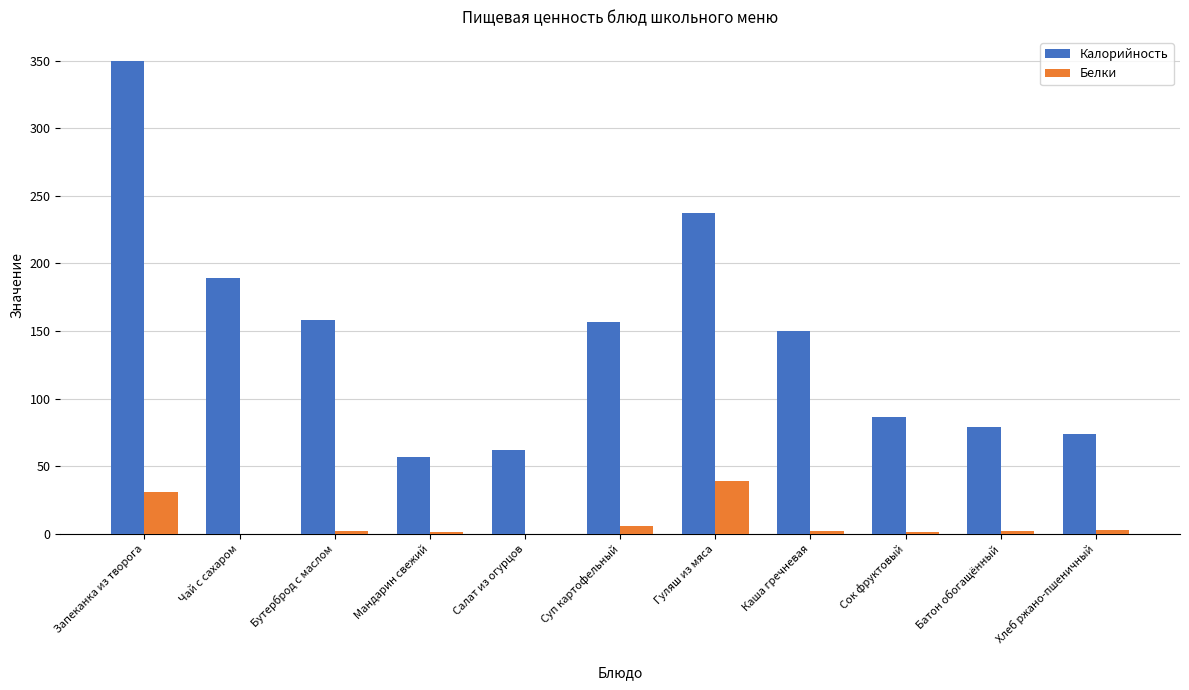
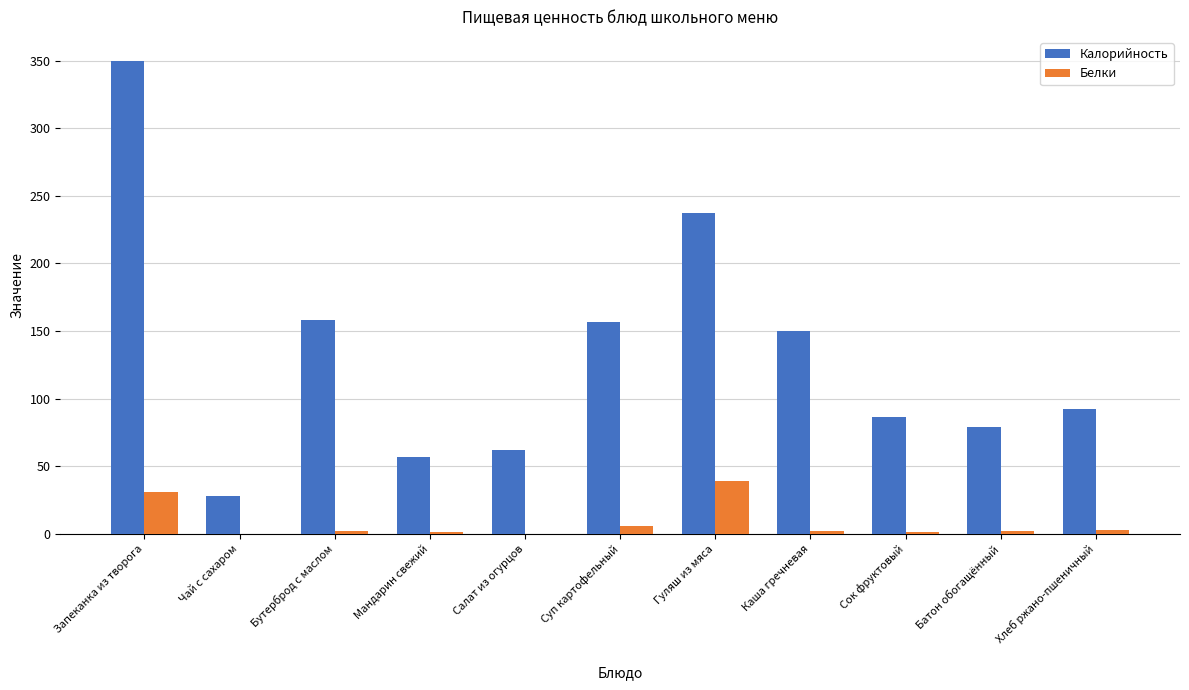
Калорийность, Чай с сахаром: 189 -> 28
Калорийность, Хлеб ржано-пшеничный: 74 -> 92
